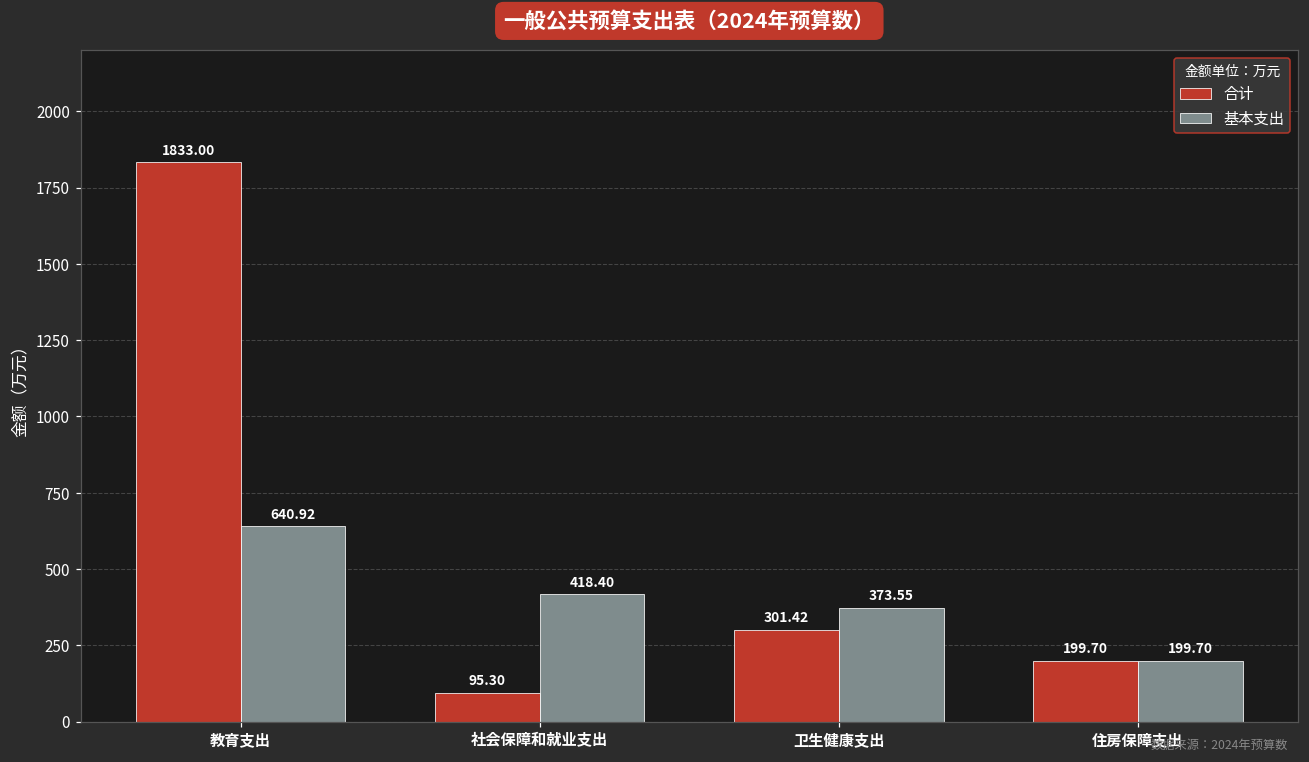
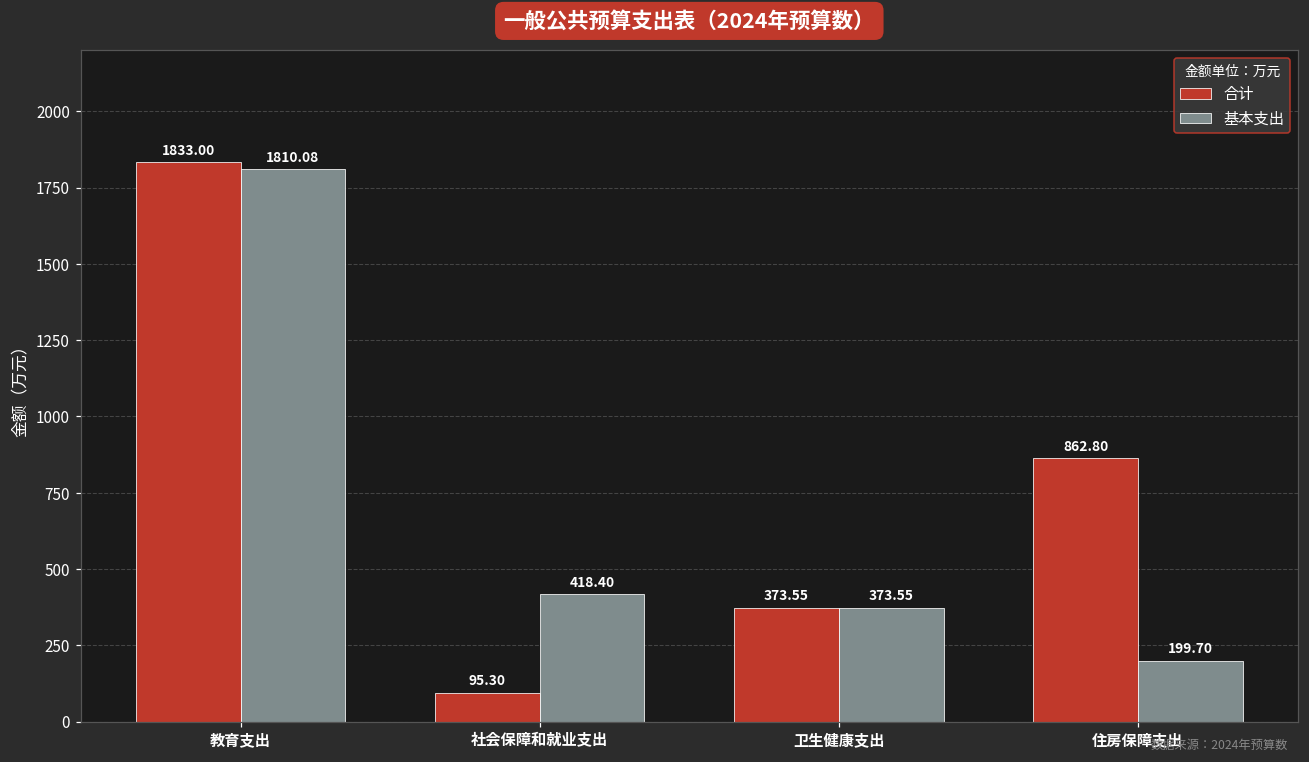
基本支出, 教育支出: 640.92 -> 1810.08
合计, 卫生健康支出: 301.42 -> 373.55
合计, 住房保障支出: 199.70 -> 862.80
